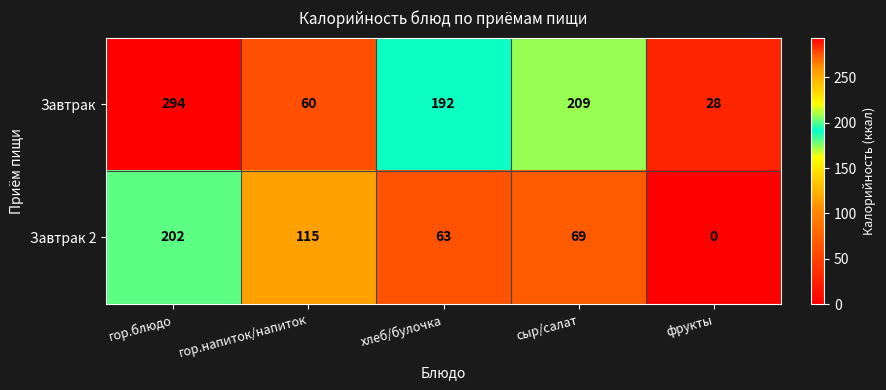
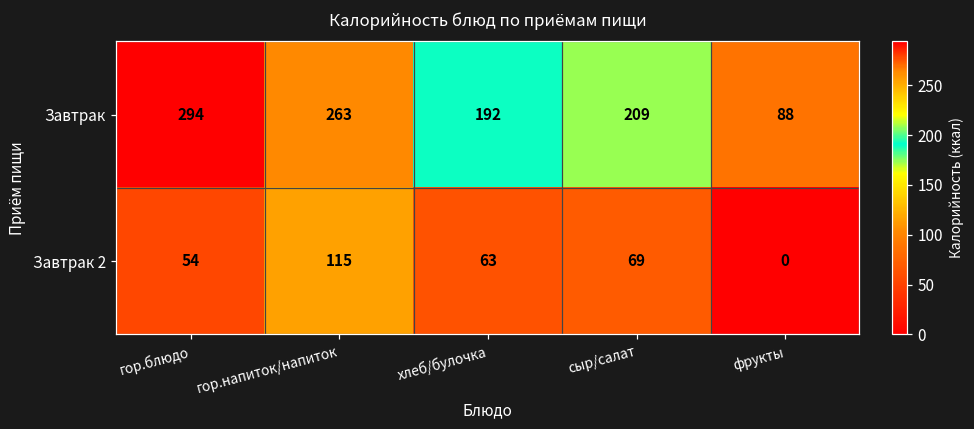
Завтрак, гор.напиток/напиток: 60 -> 263
Завтрак, фрукты: 28 -> 88
Завтрак 2, гор.блюдо: 202 -> 54
